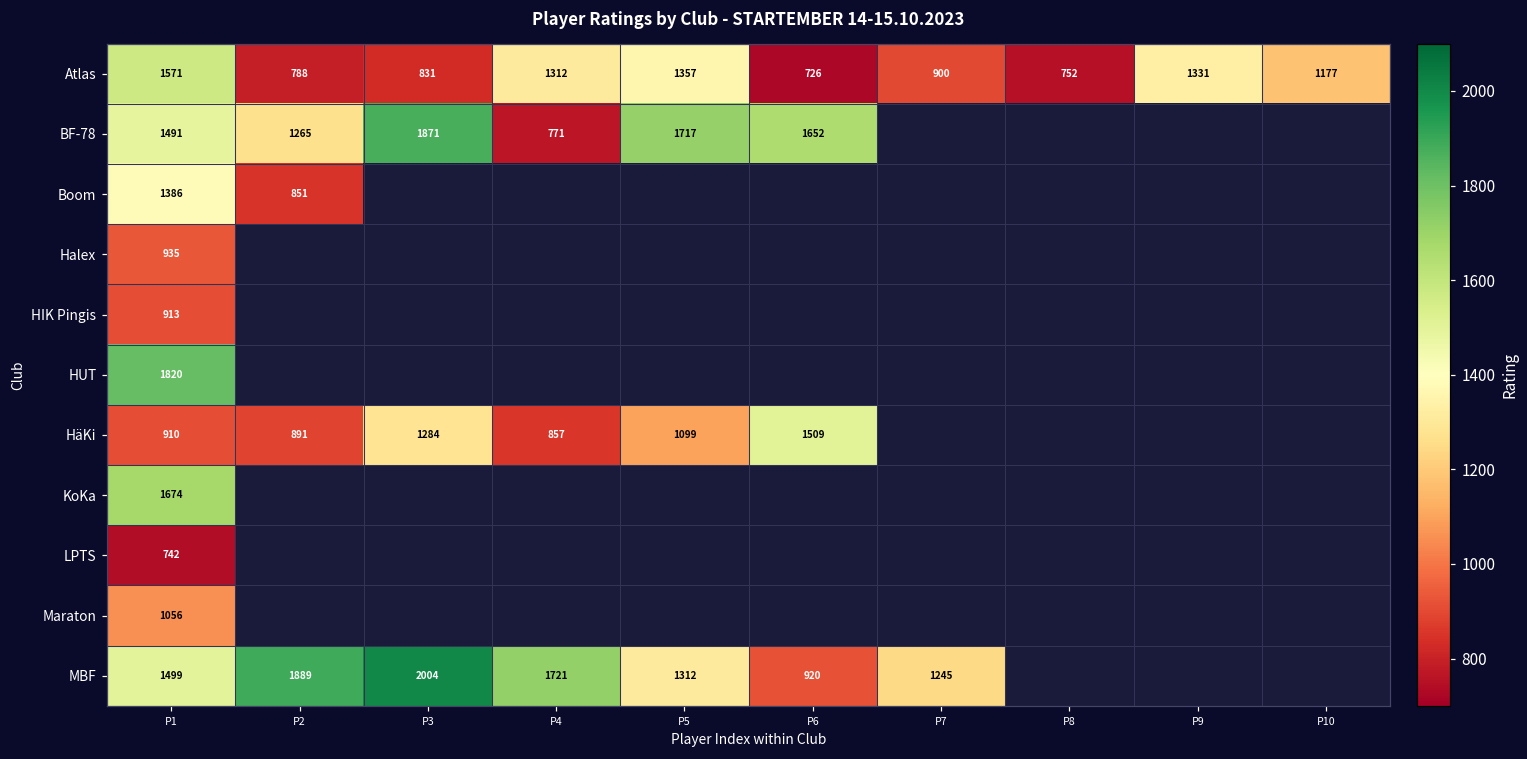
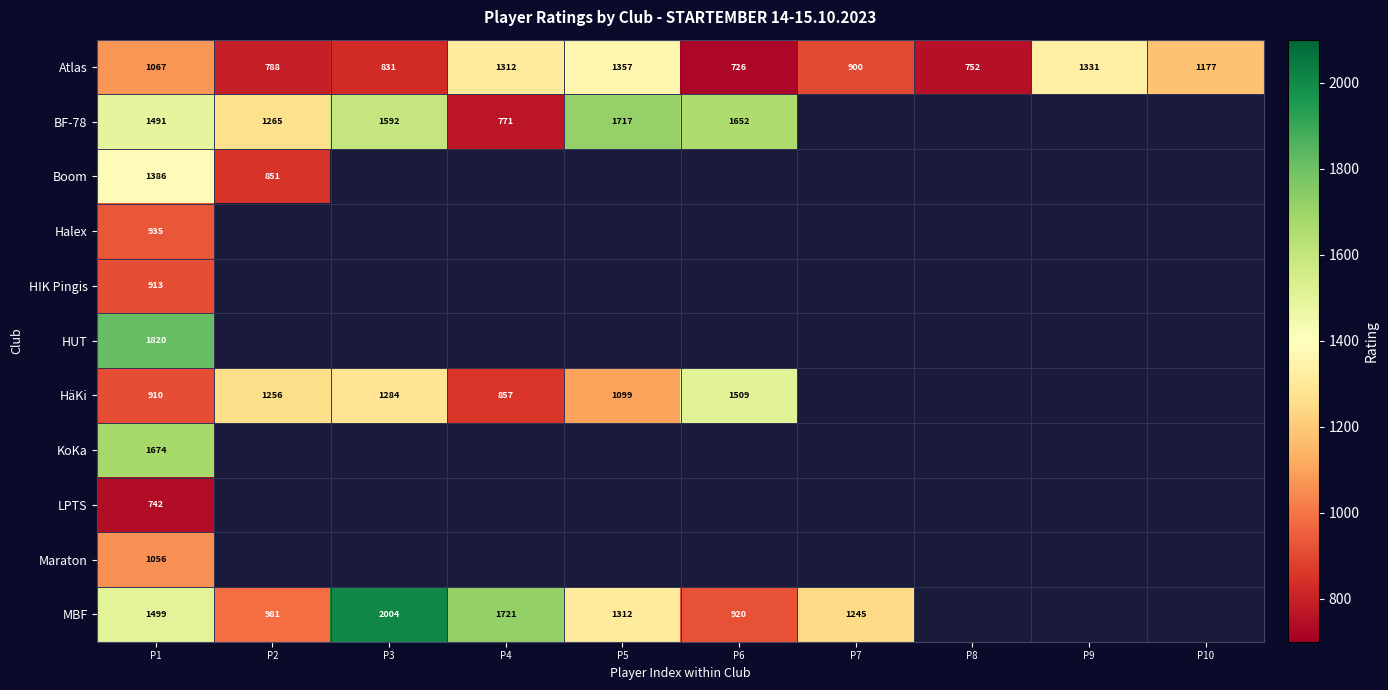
Atlas, P1: 1571 -> 1067
BF-78, P3: 1871 -> 1592
HäKi, P2: 891 -> 1256
MBF, P2: 1889 -> 981
